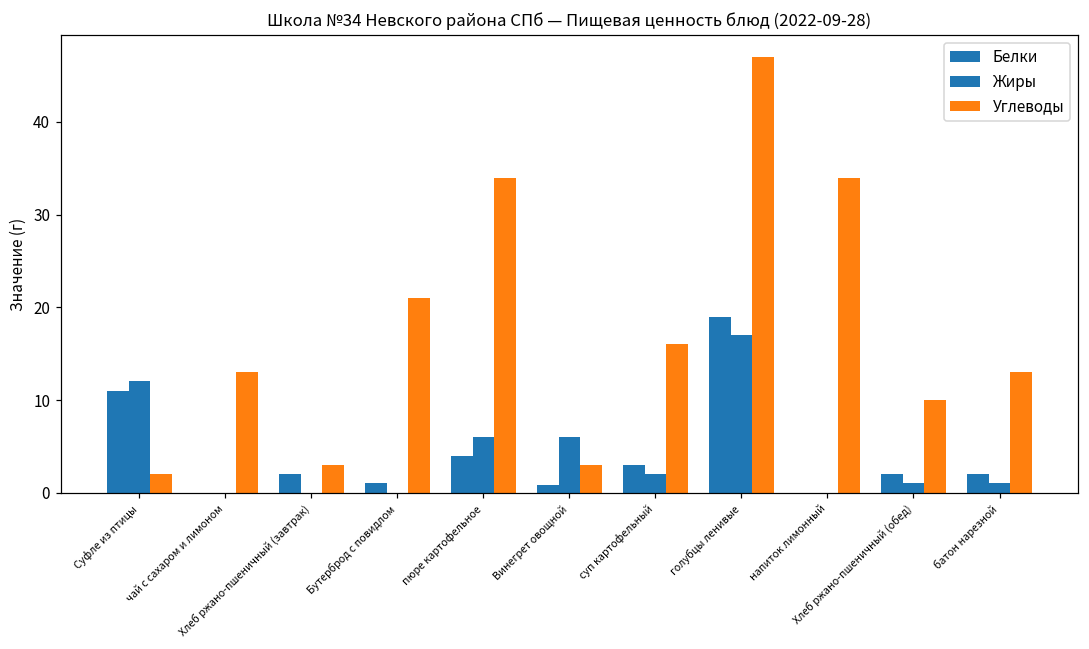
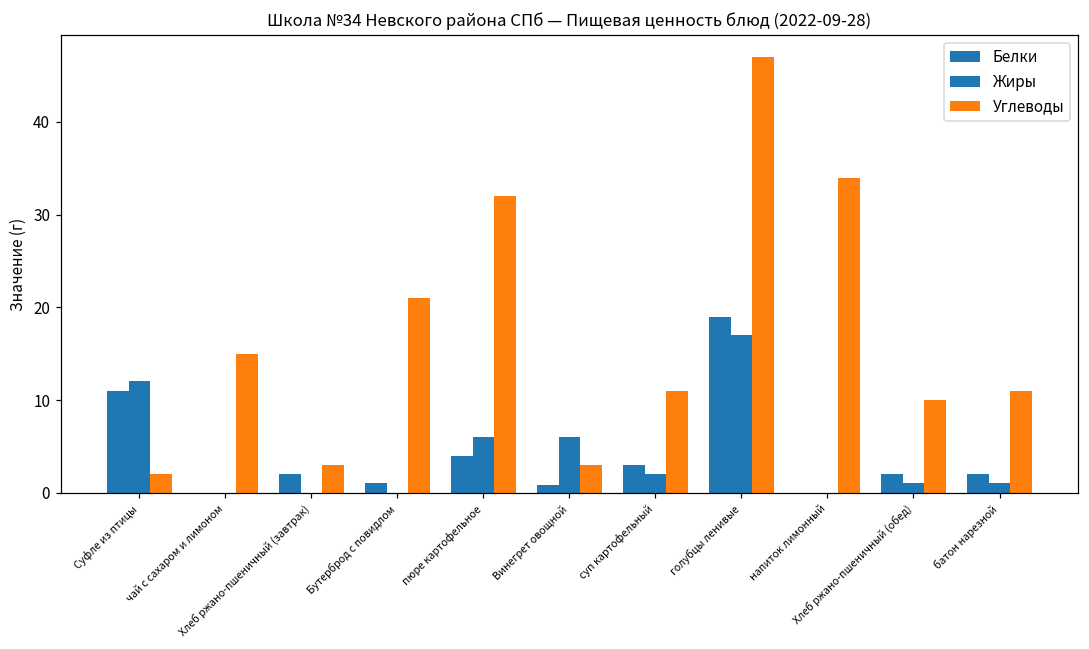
Углеводы, чай с сахаром и лимоном: 13 -> 15
Углеводы, пюре картофельное: 34 -> 32
Углеводы, суп картофельный: 16 -> 11
Углеводы, батон нарезной: 13 -> 11
